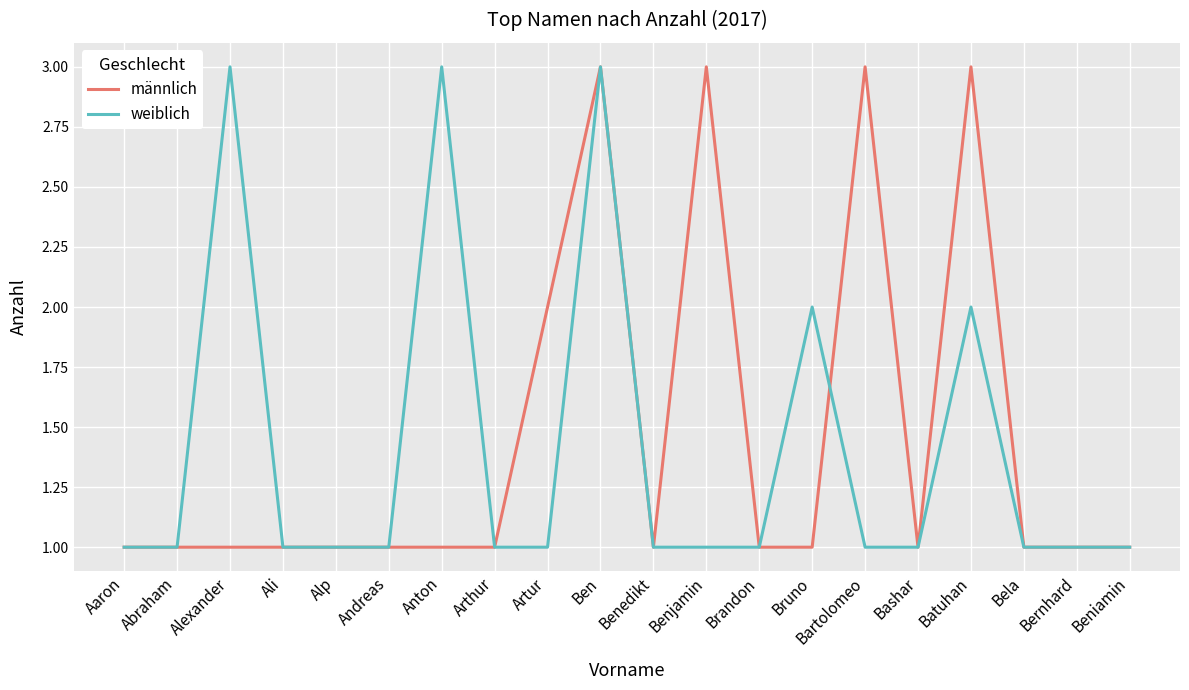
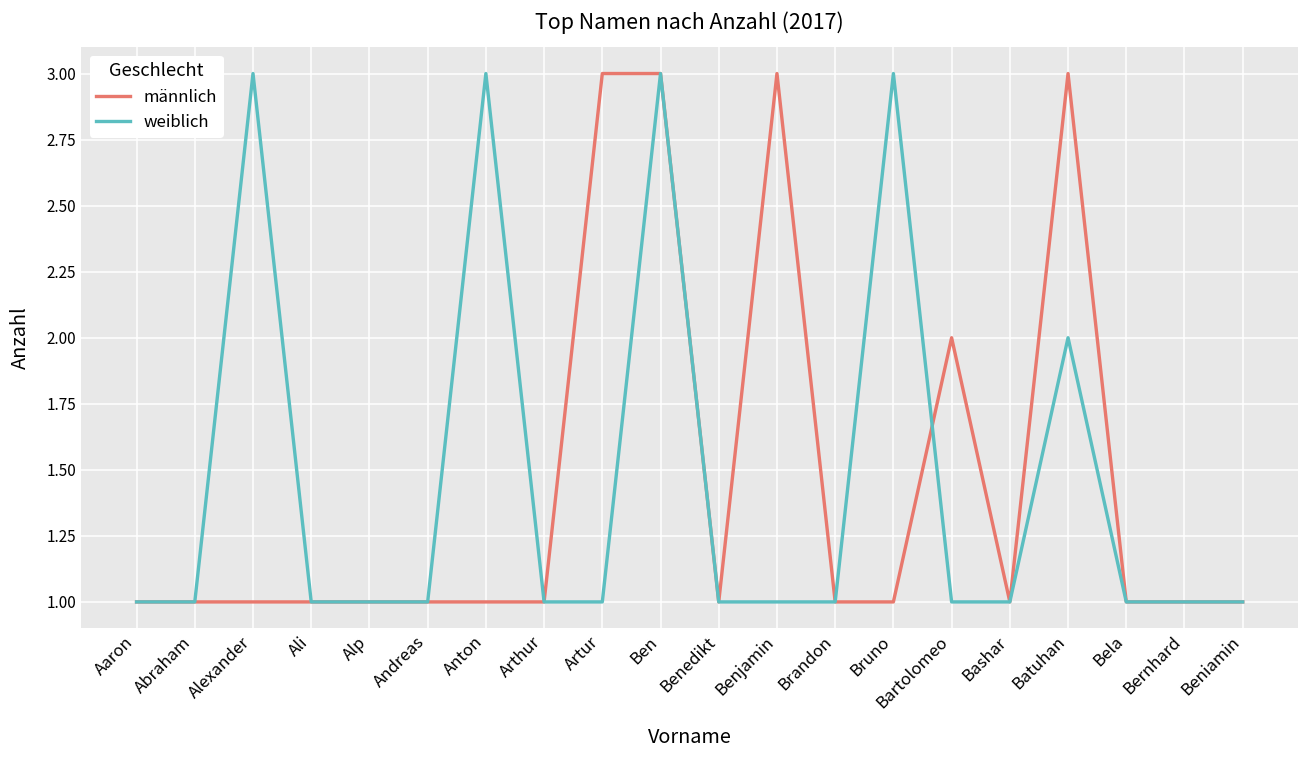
männlich, Artur: 2 -> 3
weiblich, Bruno: 2 -> 3
männlich, Bartolomeo: 3 -> 2
